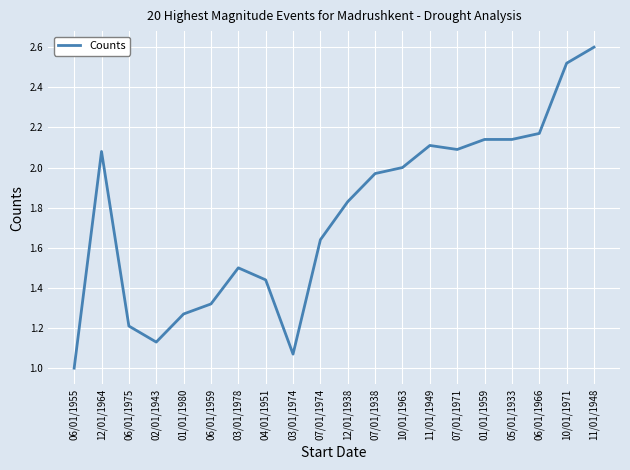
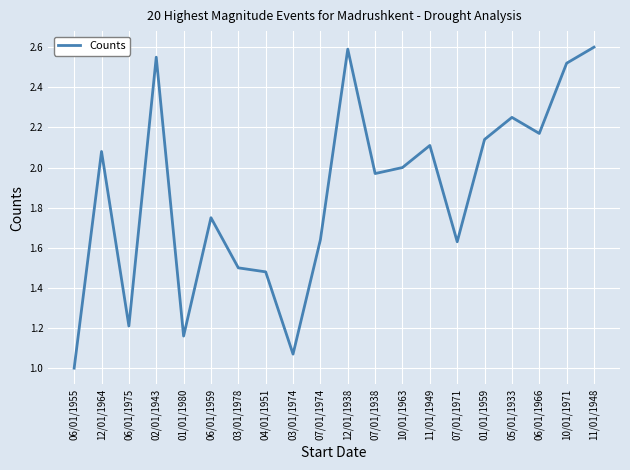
02/01/1943: 1.13 -> 2.55
01/01/1980: 1.27 -> 1.16
06/01/1959: 1.32 -> 1.75
04/01/1951: 1.44 -> 1.48
12/01/1938: 1.83 -> 2.59
07/01/1971: 2.09 -> 1.63
05/01/1933: 2.14 -> 2.25
